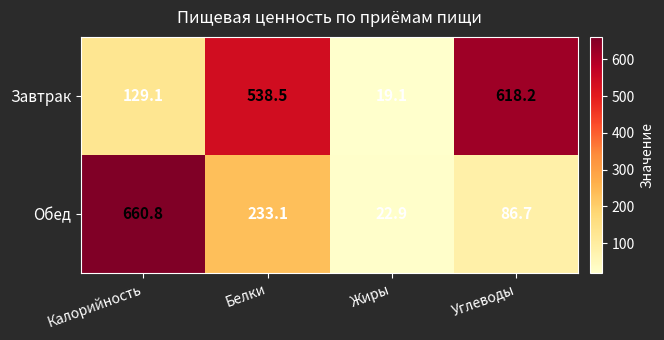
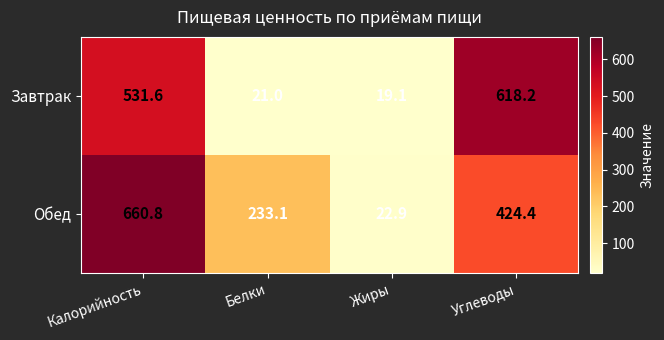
Завтрак, Калорийность: 129.1 -> 531.6
Завтрак, Белки: 538.5 -> 21.0
Обед, Углеводы: 86.7 -> 424.4
